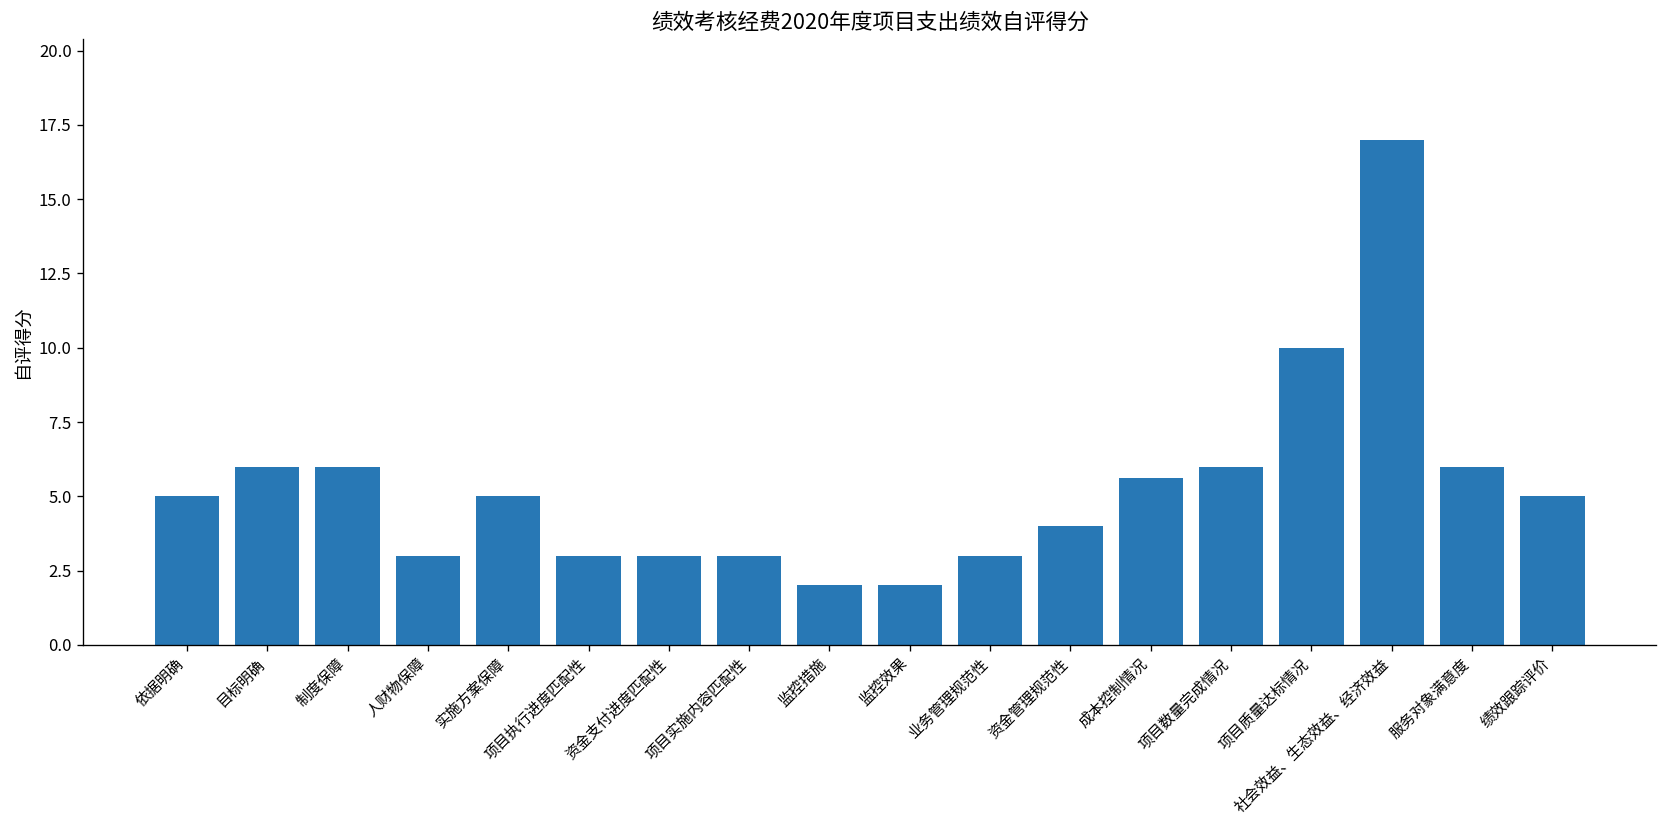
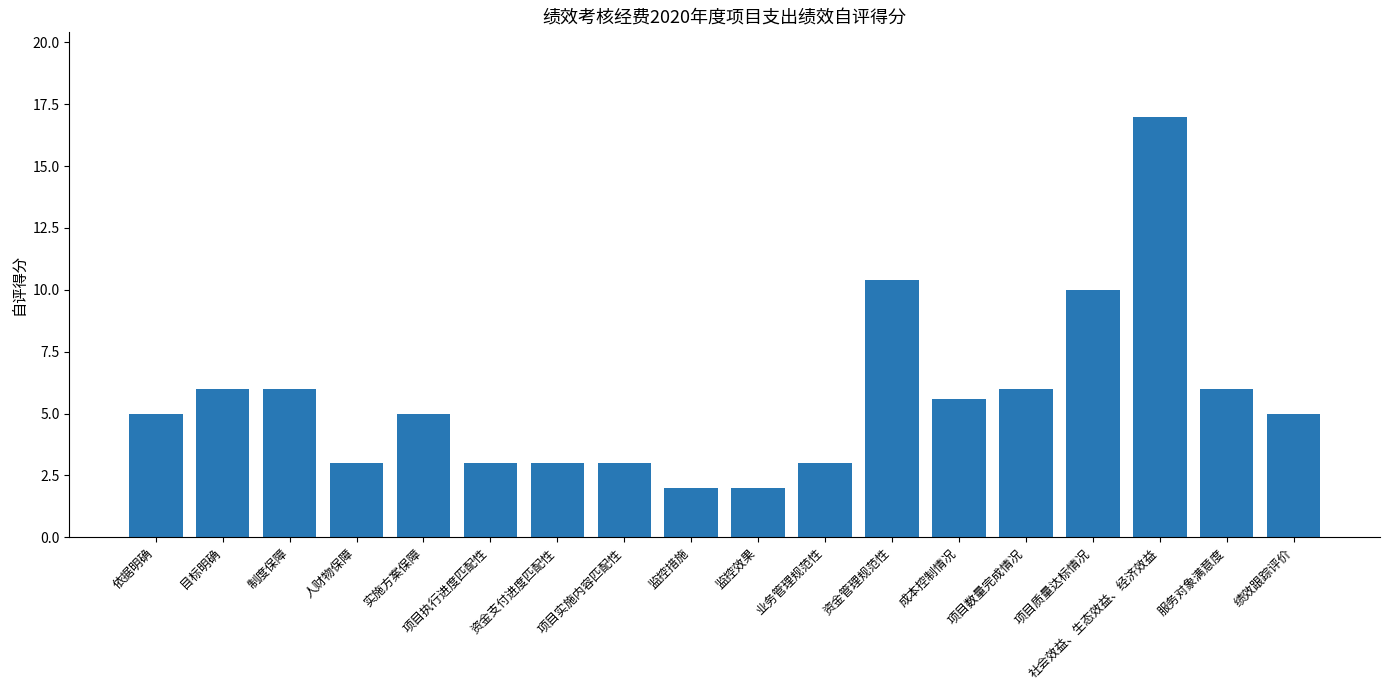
资金管理规范性: 4.0 -> 10.4
